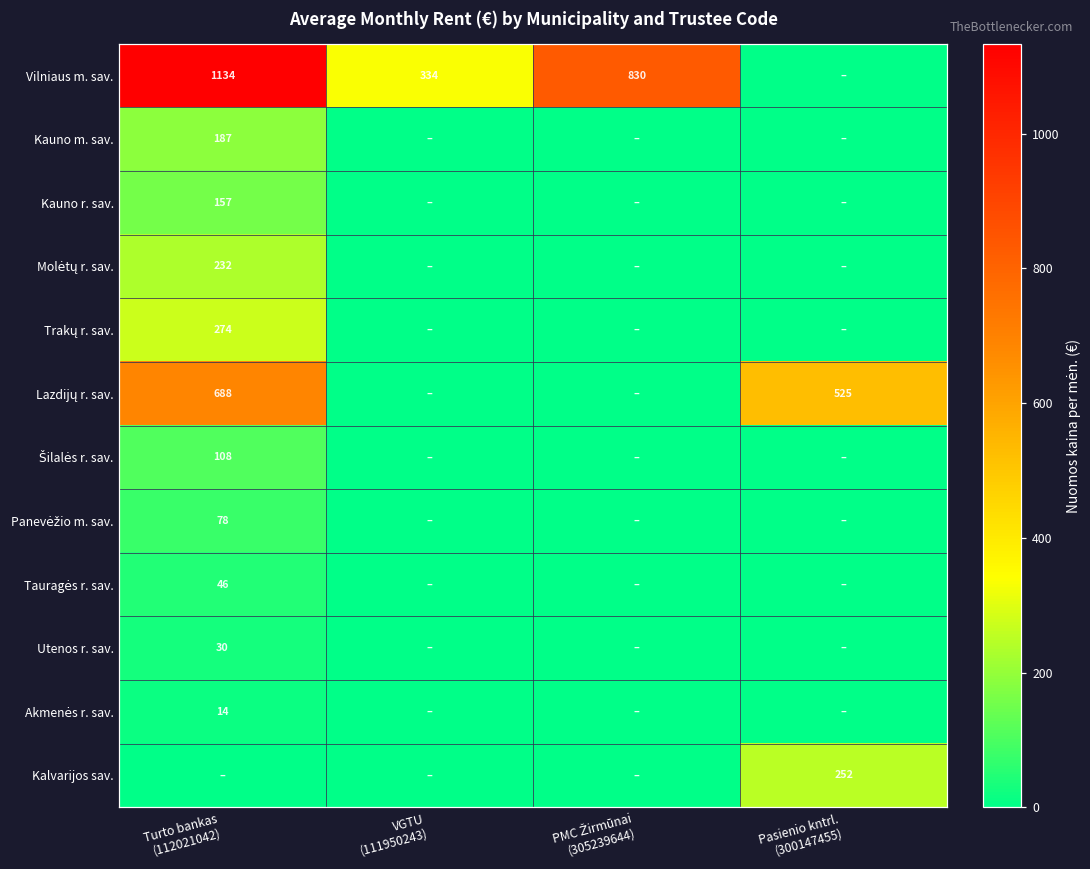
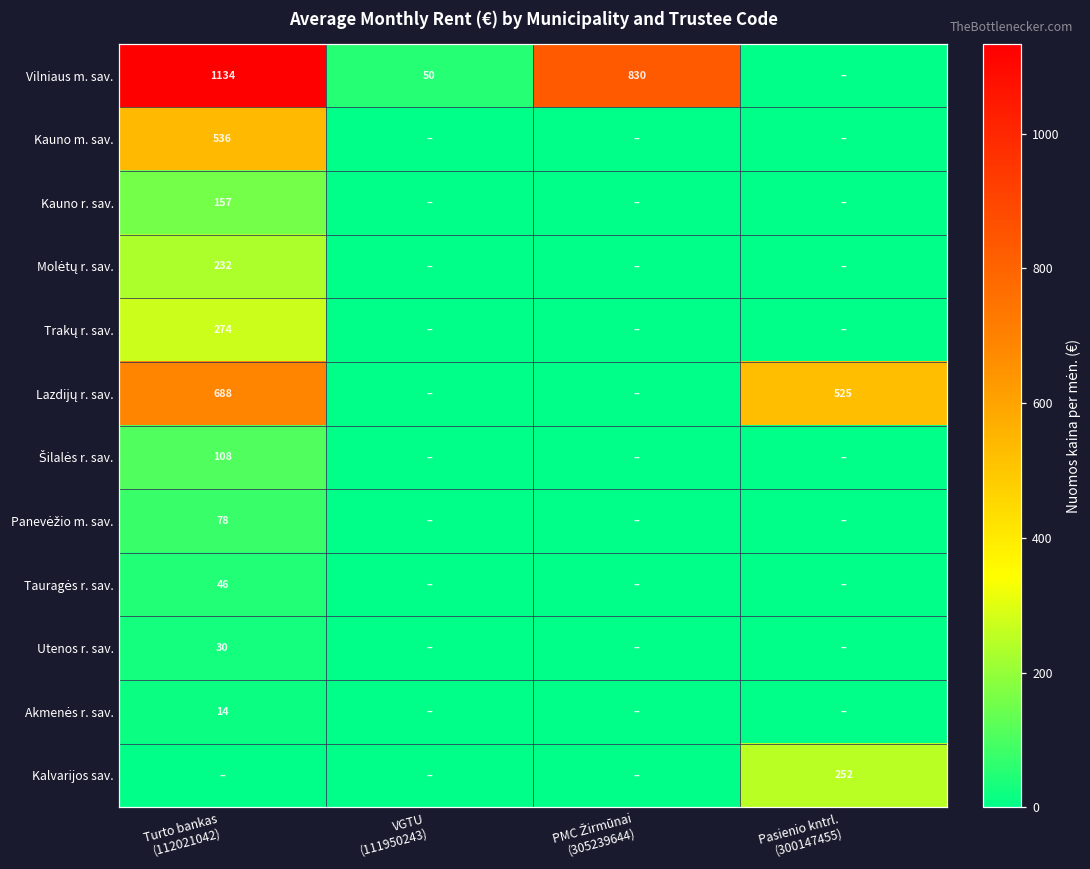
Vilniaus m. sav., VGTU (111950243): 334 -> 50
Kauno m. sav., Turto bankas (112021042): 187 -> 536
